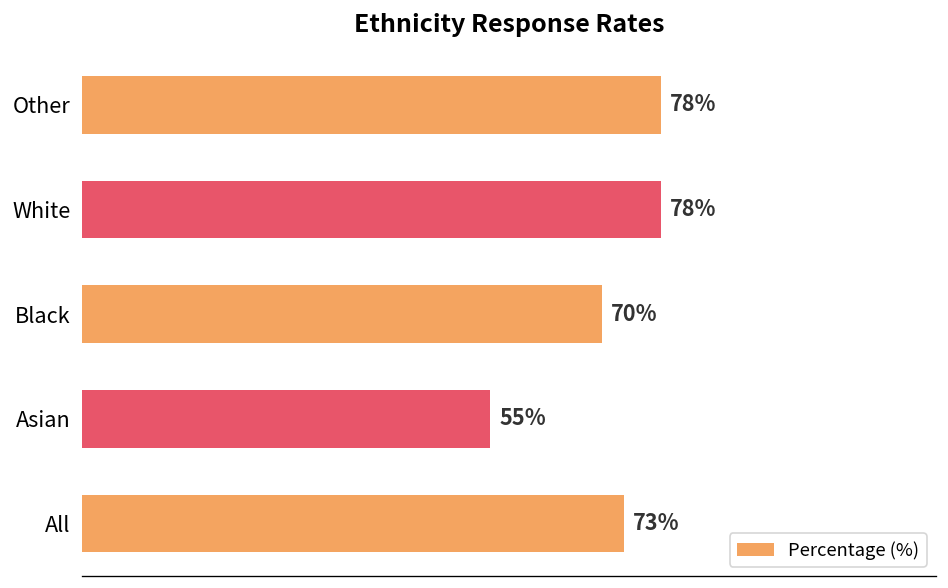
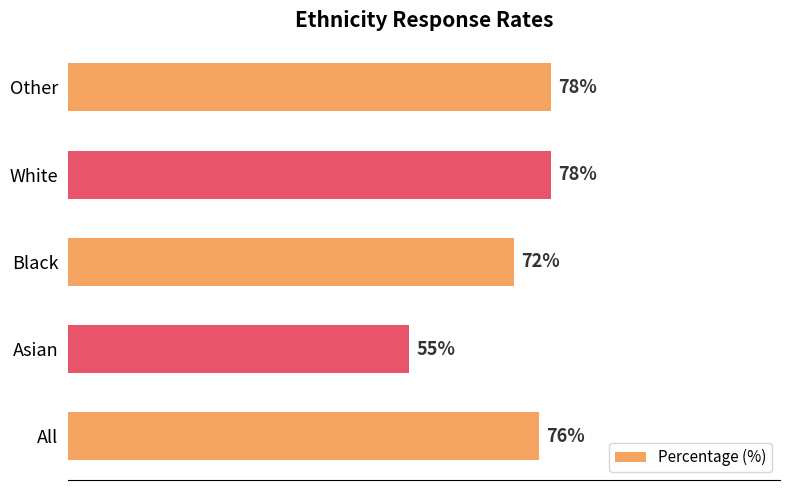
Black: 70% -> 72%
All: 73% -> 76%
